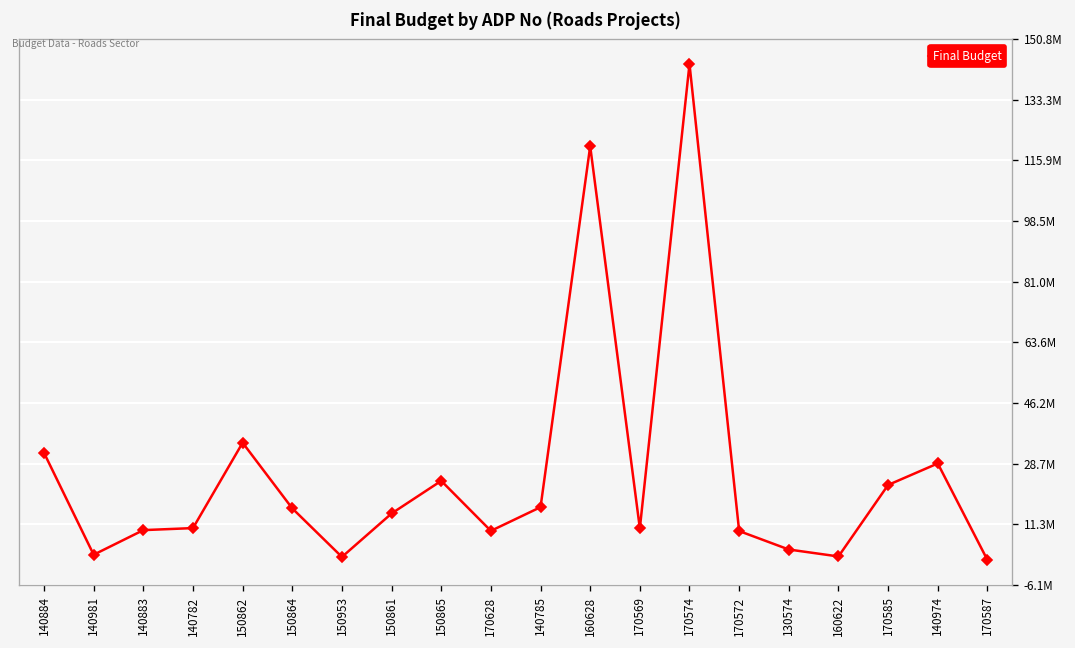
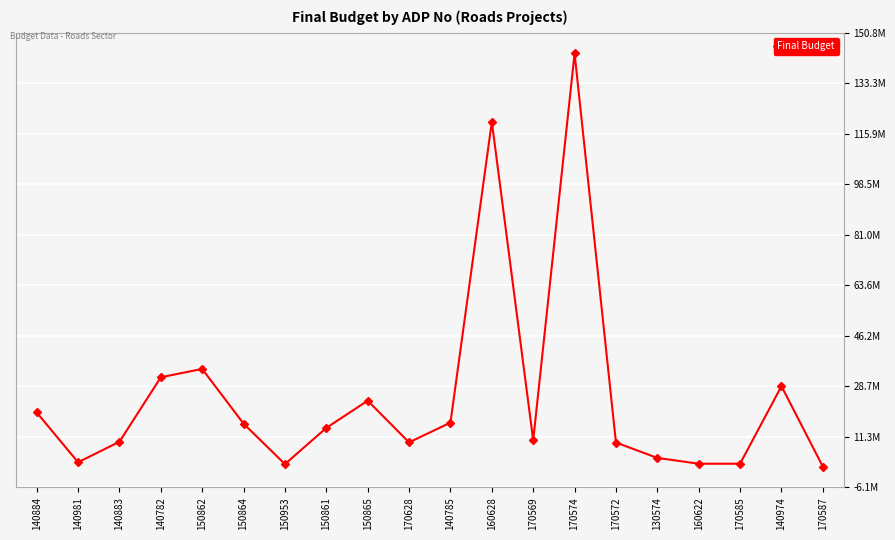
140884: 32000000 -> 20000000
140782: 10000000 -> 32000000
170585: 23000000 -> 2000000
